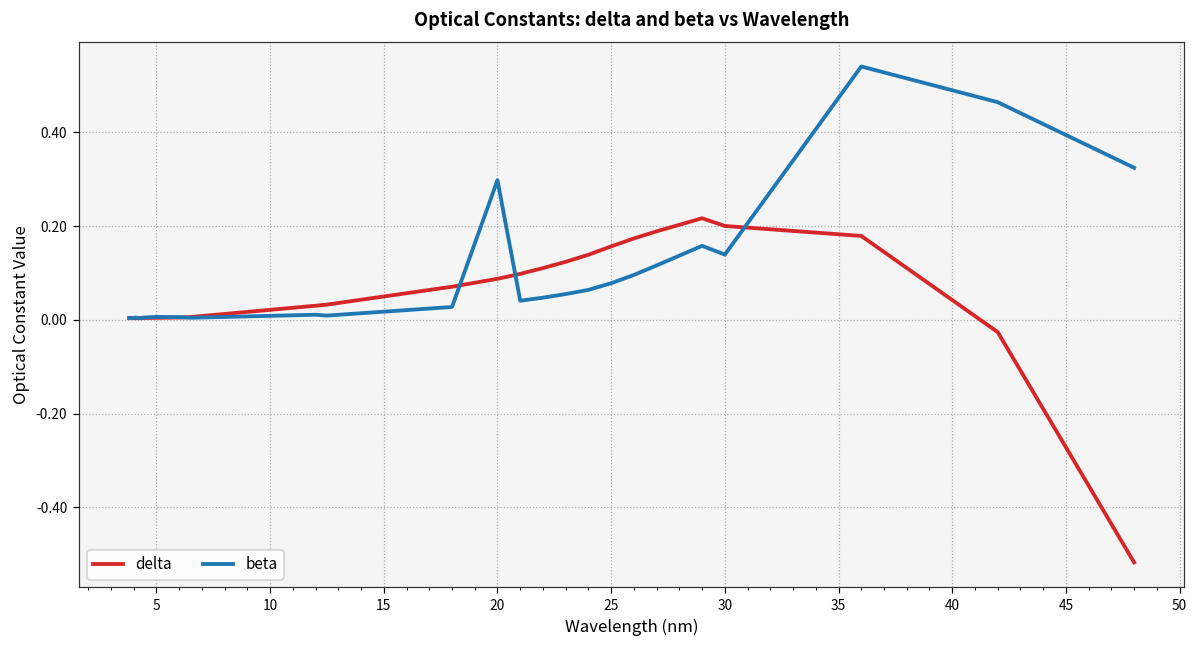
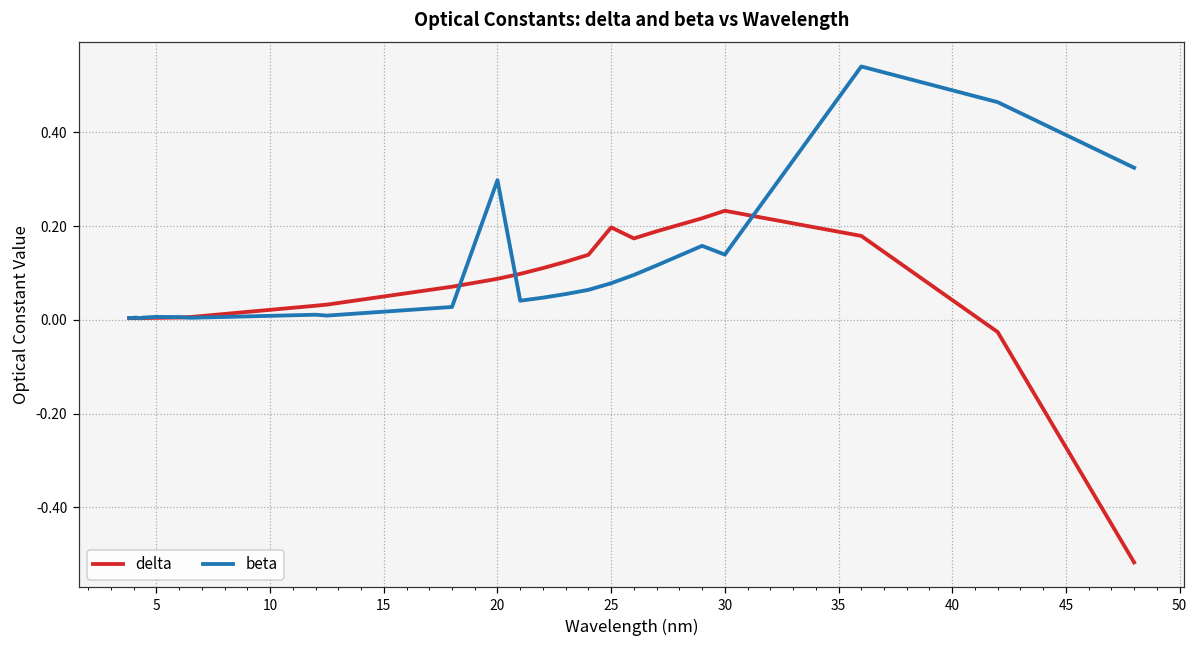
delta, 25: 0.16 -> 0.20
delta, 30: 0.20 -> 0.23
